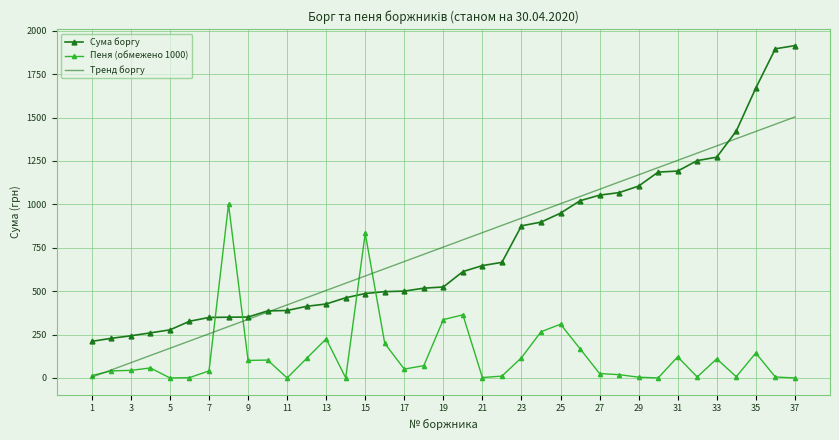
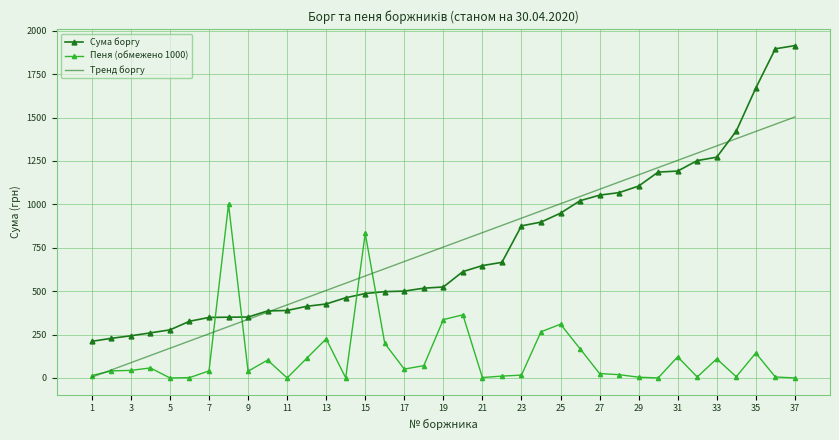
Пеня (обмежено 1000), 9: 100 -> 40
Пеня (обмежено 1000), 23: 120 -> 20
